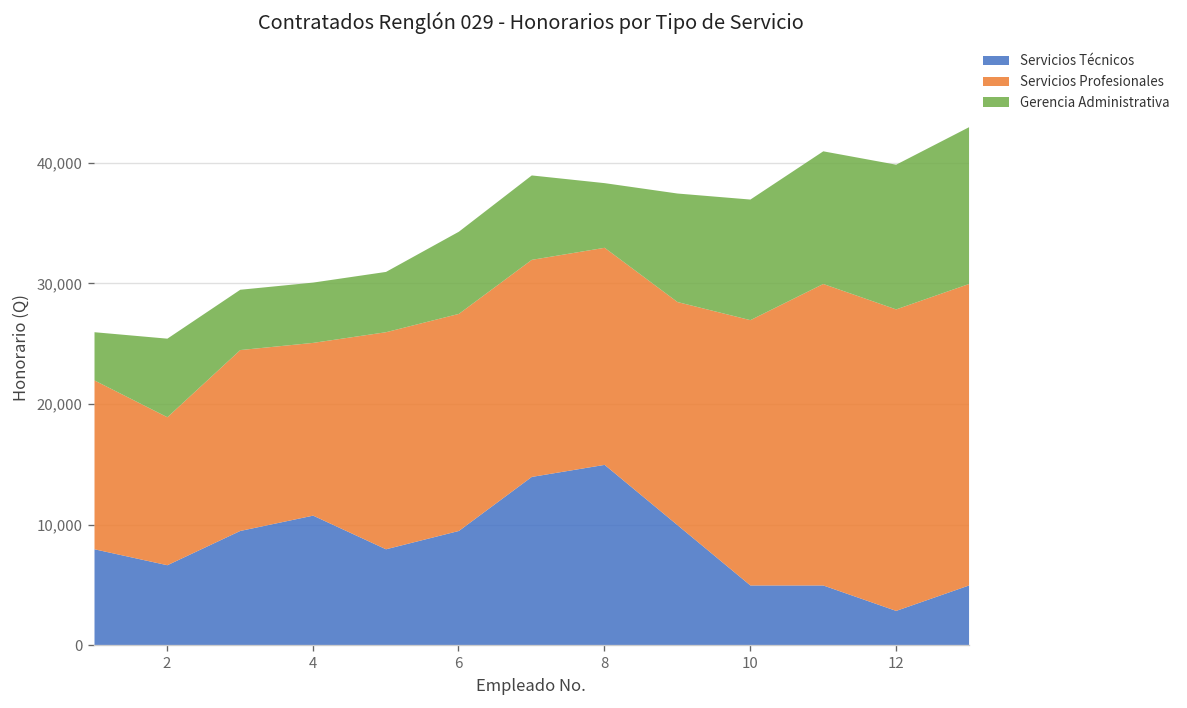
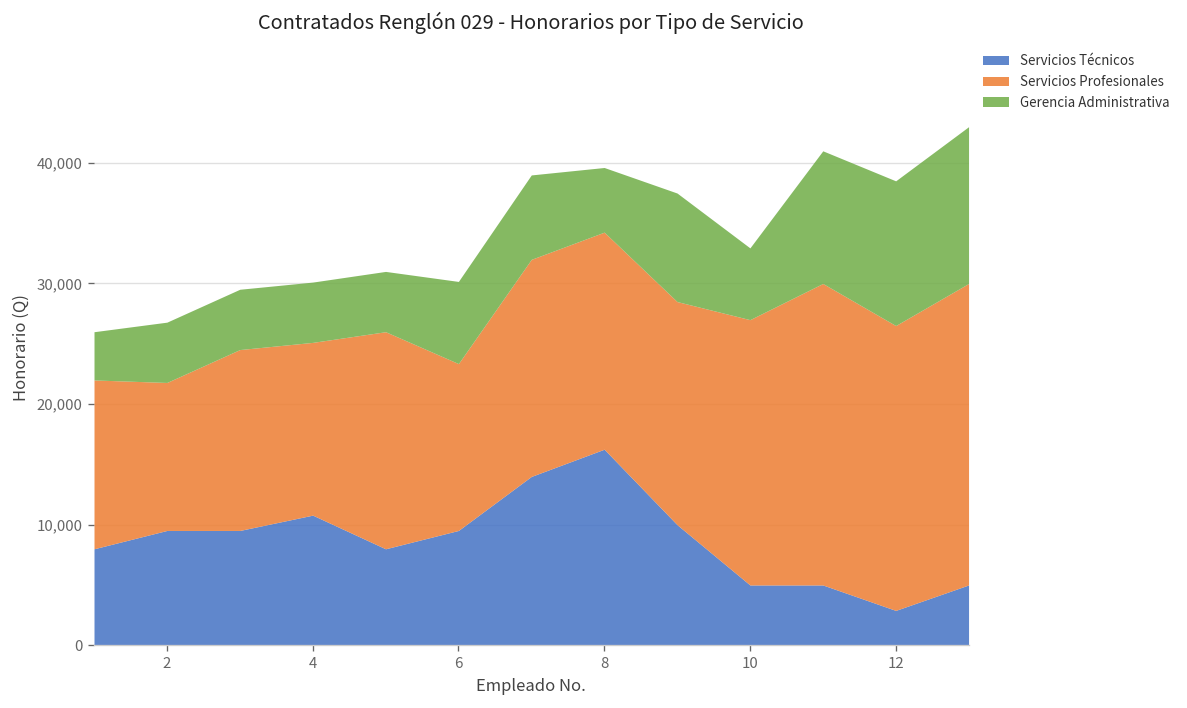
Servicios Técnicos, 2: 6,700 -> 9,500
Gerencia Administrativa, 2: 6,500 -> 5,000
Servicios Profesionales, 6: 18,000 -> 13,800
Servicios Técnicos, 8: 15,000 -> 16,300
Gerencia Administrativa, 10: 10,000 -> 6,000
Servicios Profesionales, 12: 25,000 -> 23,600
